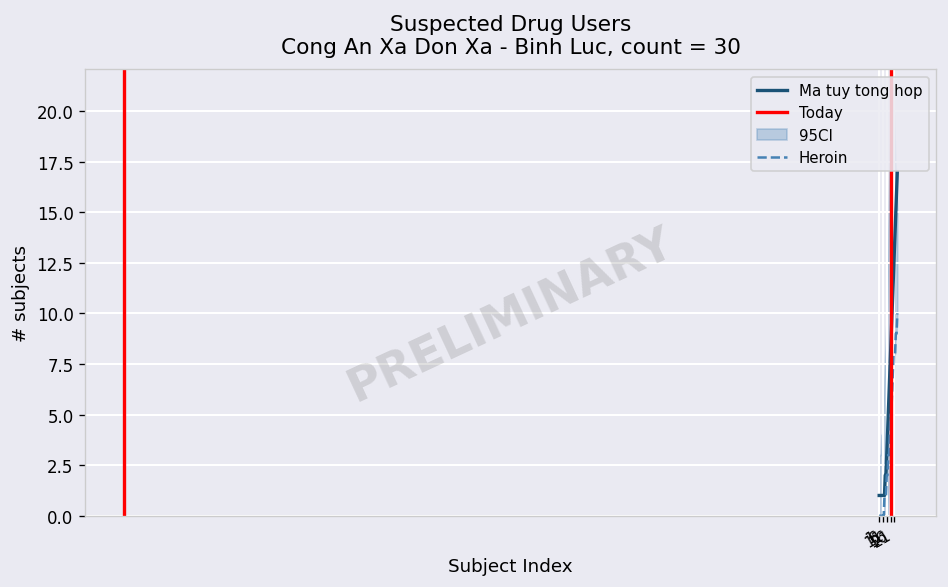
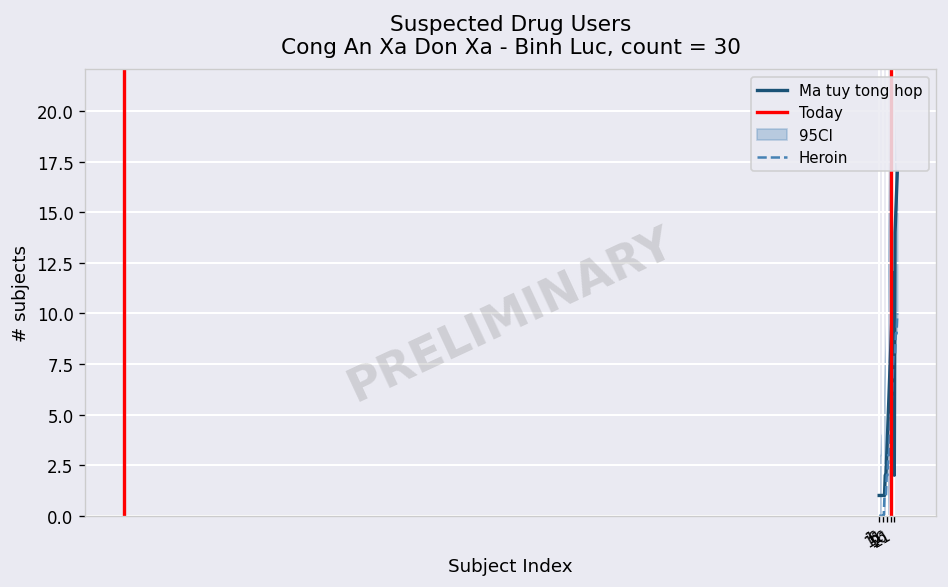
Ma tuy tong hop, 21: 13 -> 2
